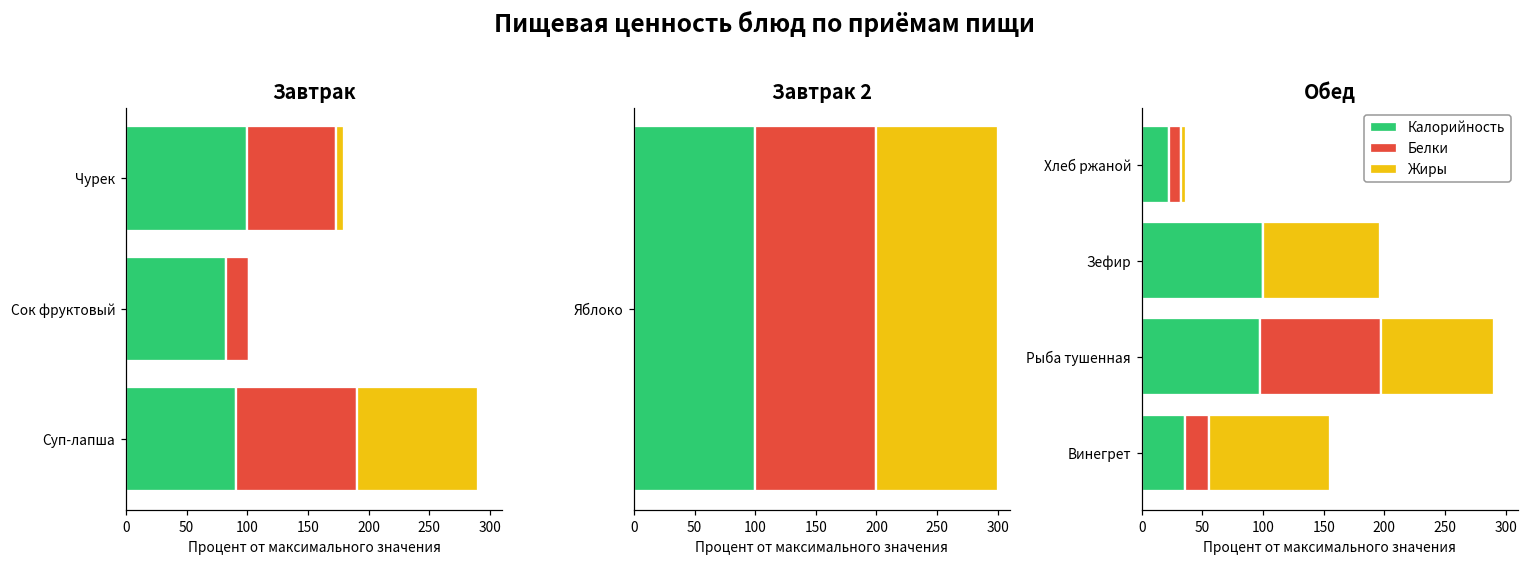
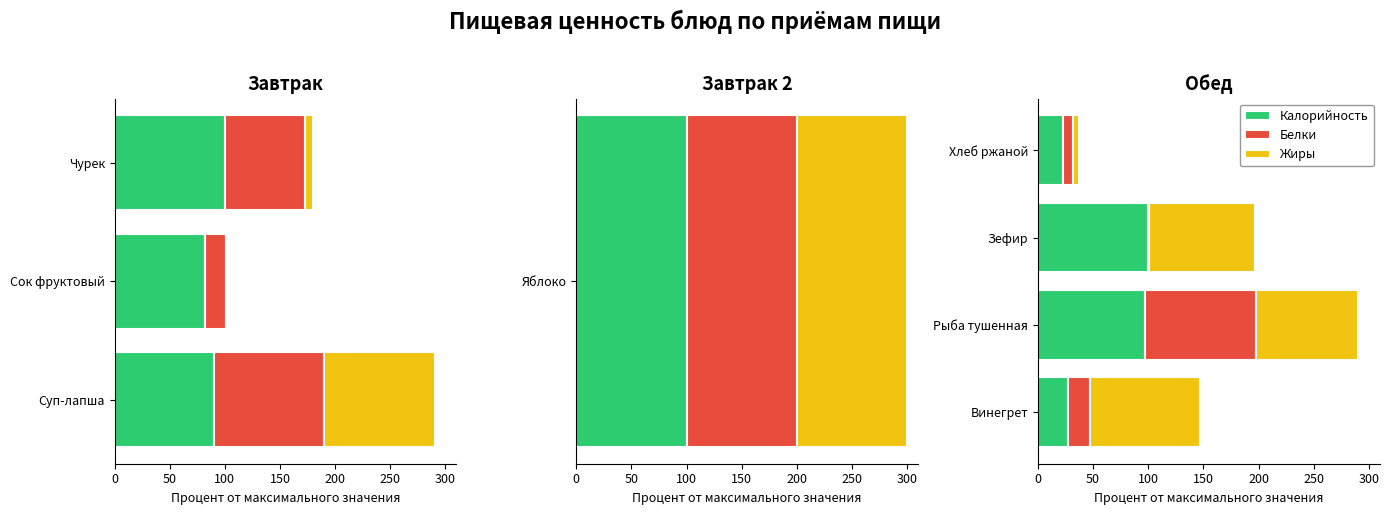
Обед, Калорийность, Винегрет: 36 -> 27
